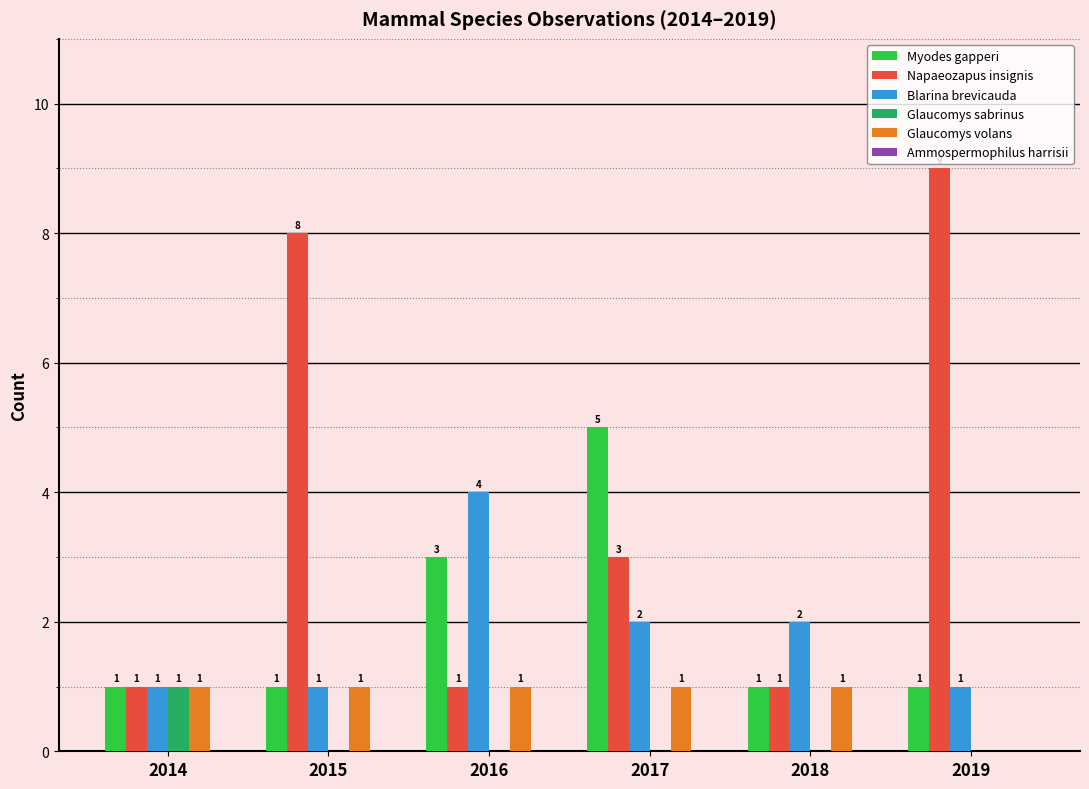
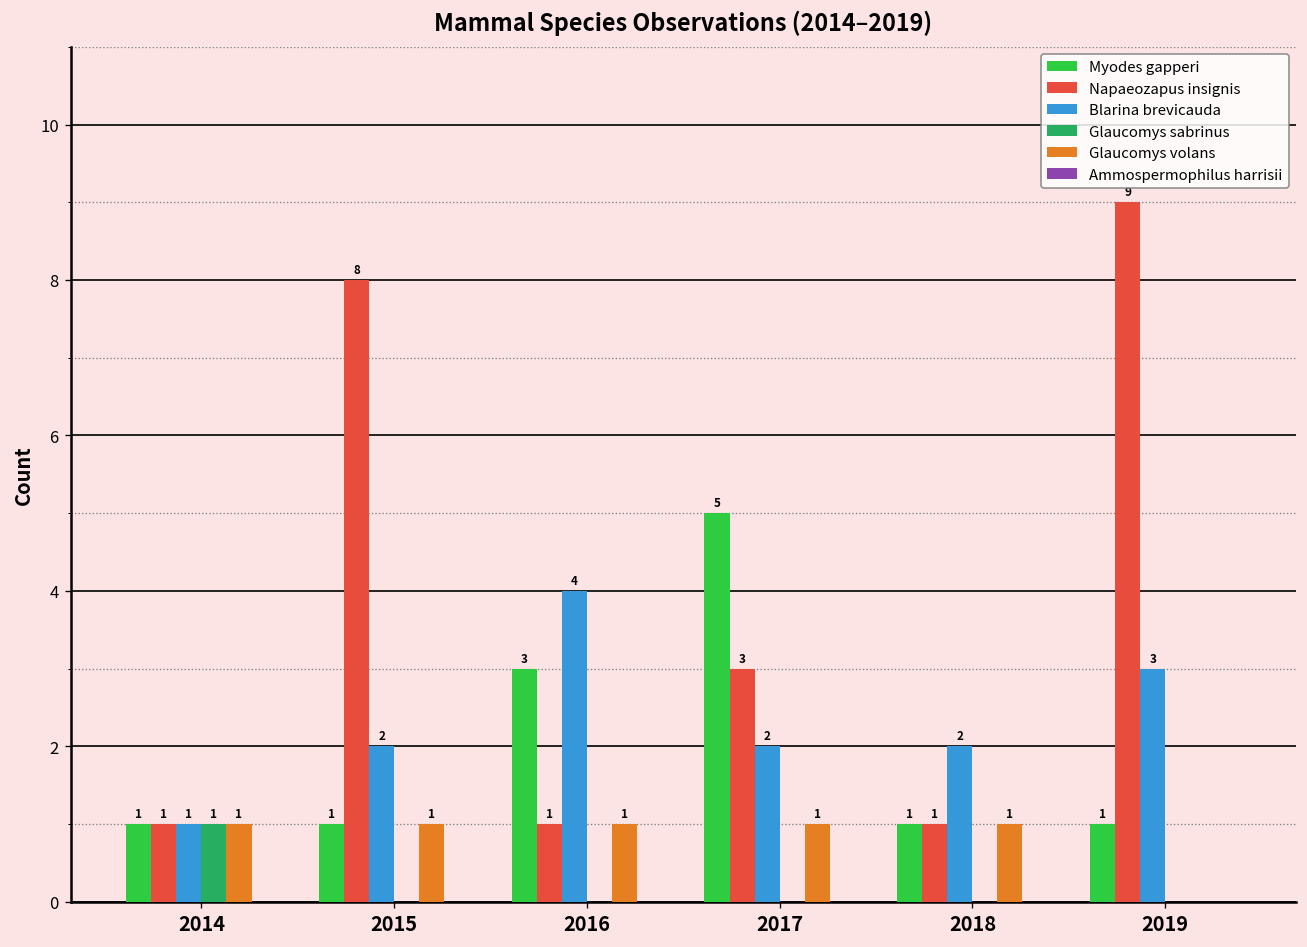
Blarina brevicauda, 2015: 1 -> 2
Blarina brevicauda, 2019: 1 -> 3
